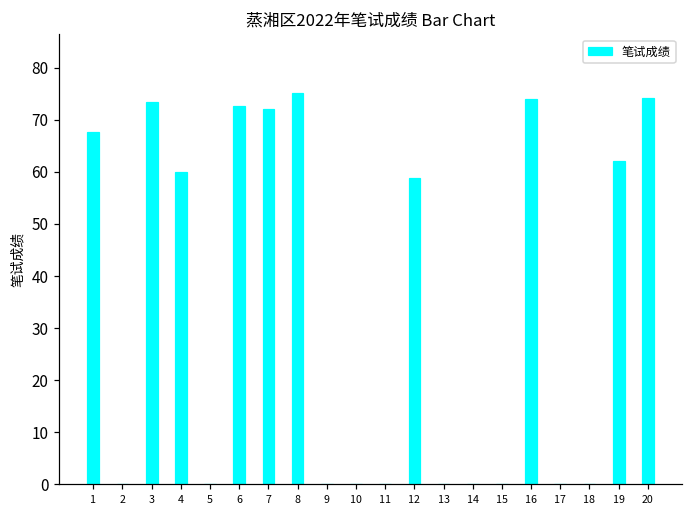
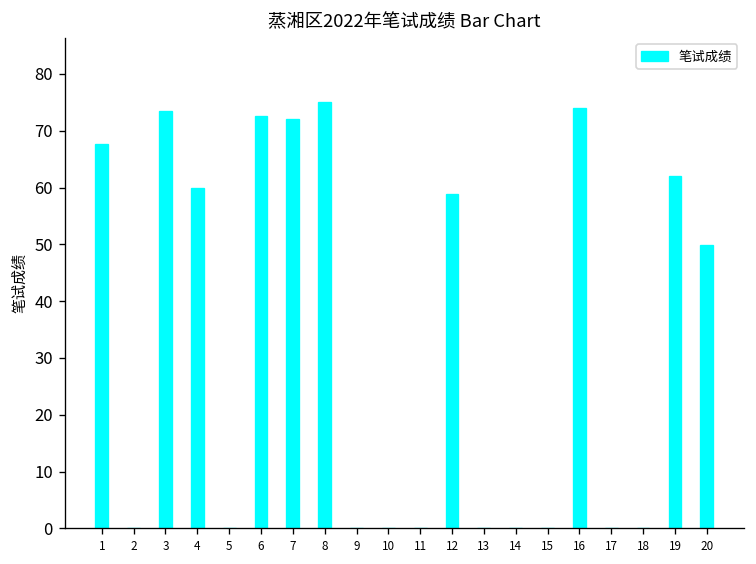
20: 74 -> 50
